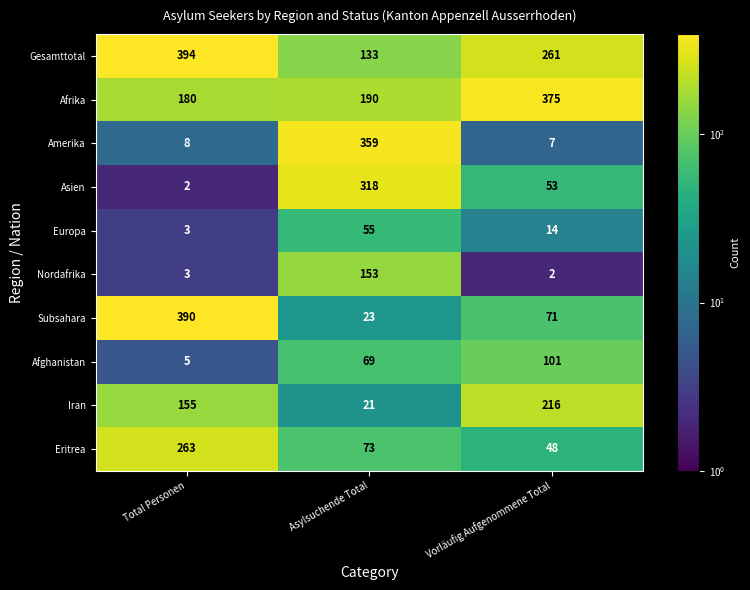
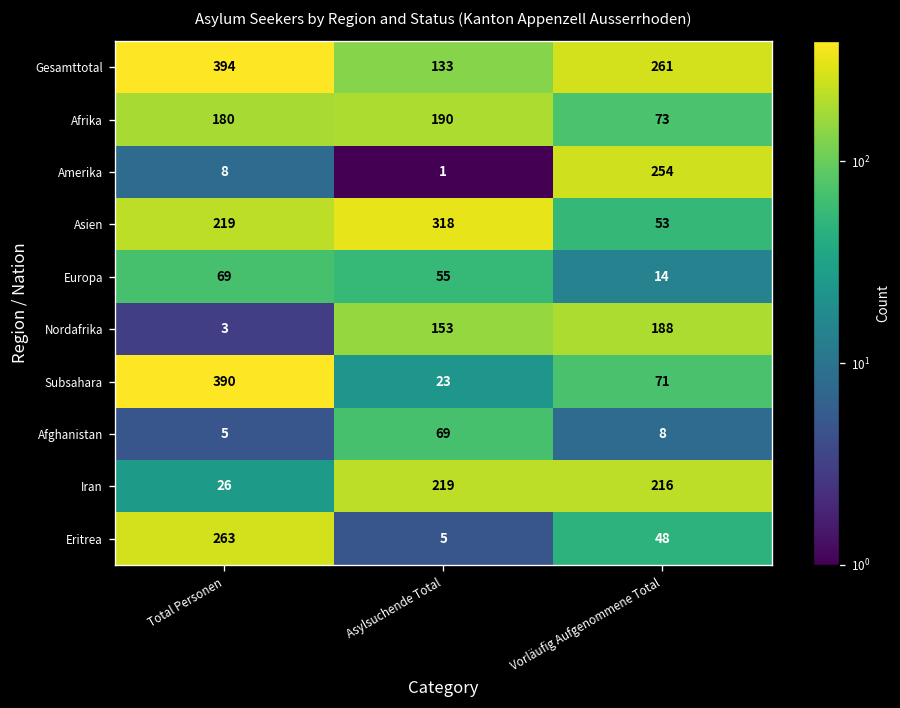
Afrika, Vorläufig Aufgenommene Total: 375 -> 73
Amerika, Asylsuchende Total: 359 -> 1
Amerika, Vorläufig Aufgenommene Total: 7 -> 254
Asien, Total Personen: 2 -> 219
Europa, Total Personen: 3 -> 69
Nordafrika, Vorläufig Aufgenommene Total: 2 -> 188
Afghanistan, Vorläufig Aufgenommene Total: 101 -> 8
Iran, Total Personen: 155 -> 26
Iran, Asylsuchende Total: 21 -> 219
Eritrea, Asylsuchende Total: 73 -> 5
